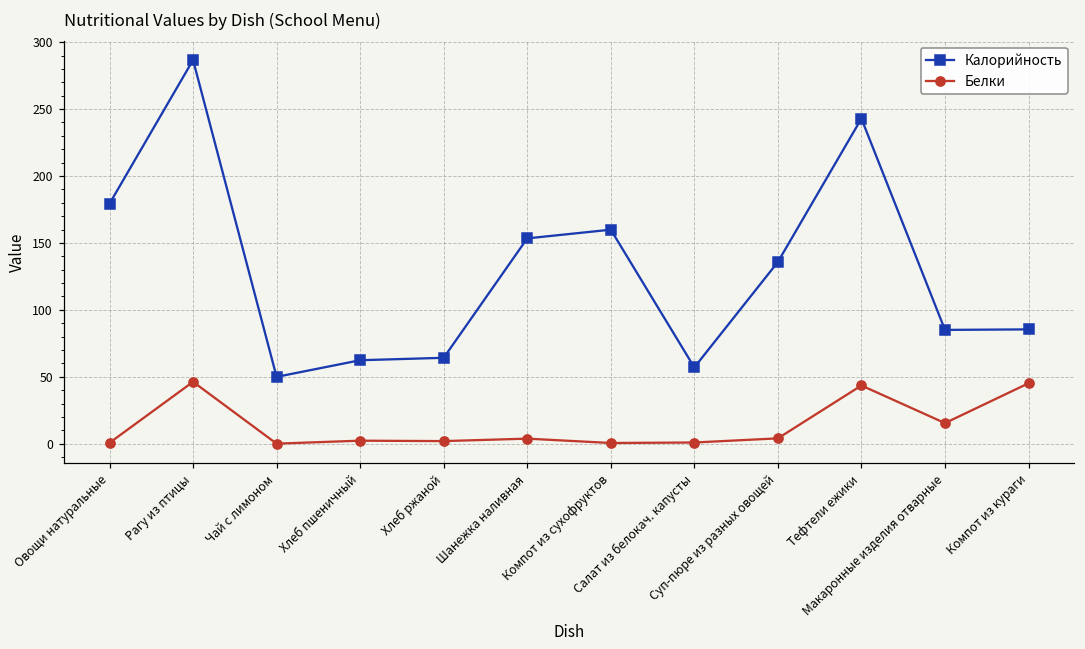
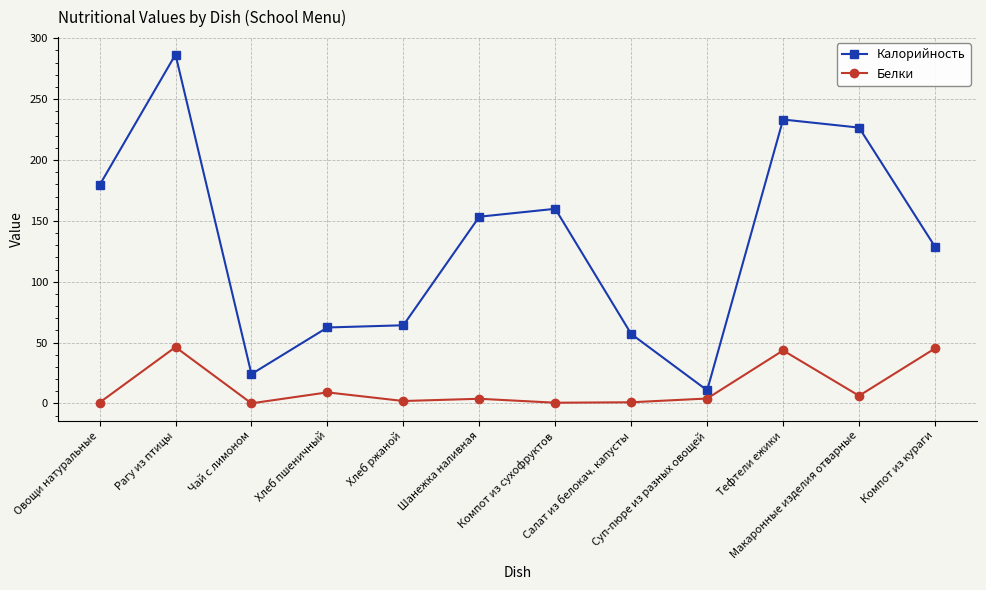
Калорийность, Чай с лимоном: 50 -> 24
Белки, Хлеб пшеничный: 2 -> 9
Калорийность, Суп-пюре из разных овощей: 136 -> 11
Калорийность, Тефтели ежики: 243 -> 233
Калорийность, Макаронные изделия отварные: 85 -> 227
Белки, Макаронные изделия отварные: 15 -> 6
Калорийность, Компот из кураги: 85 -> 129
